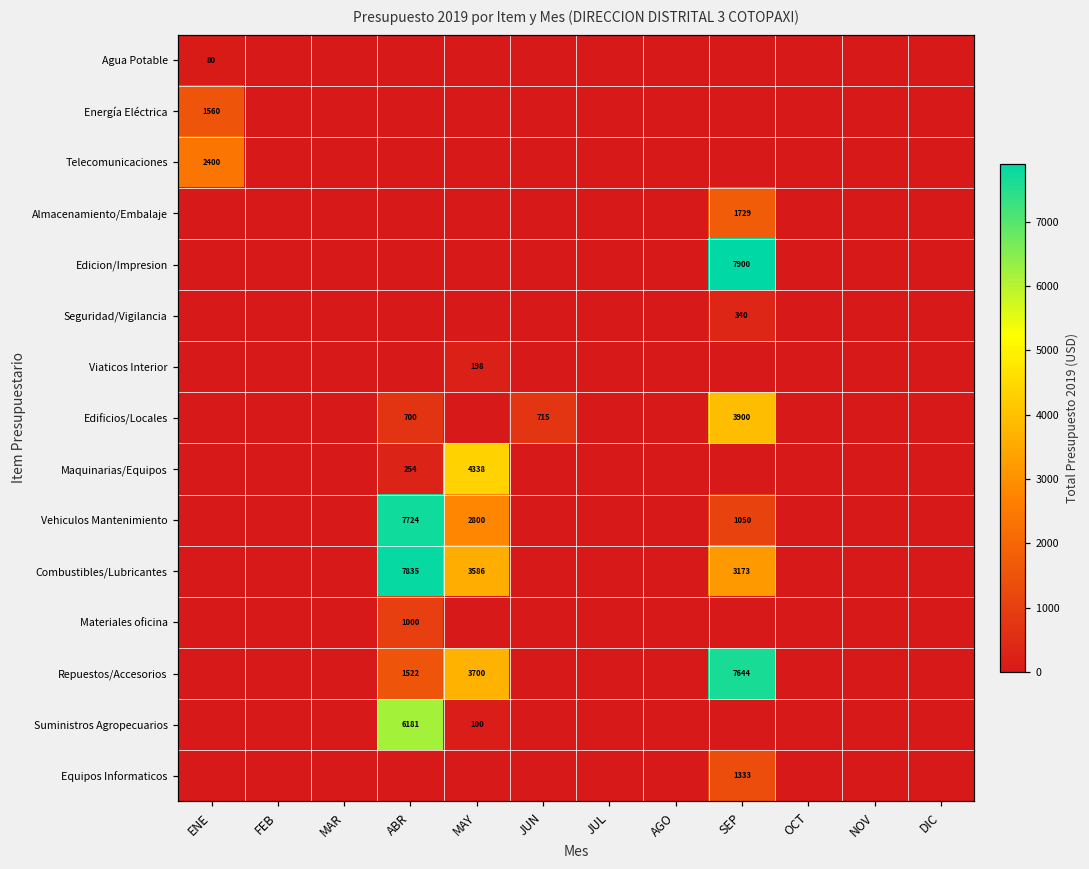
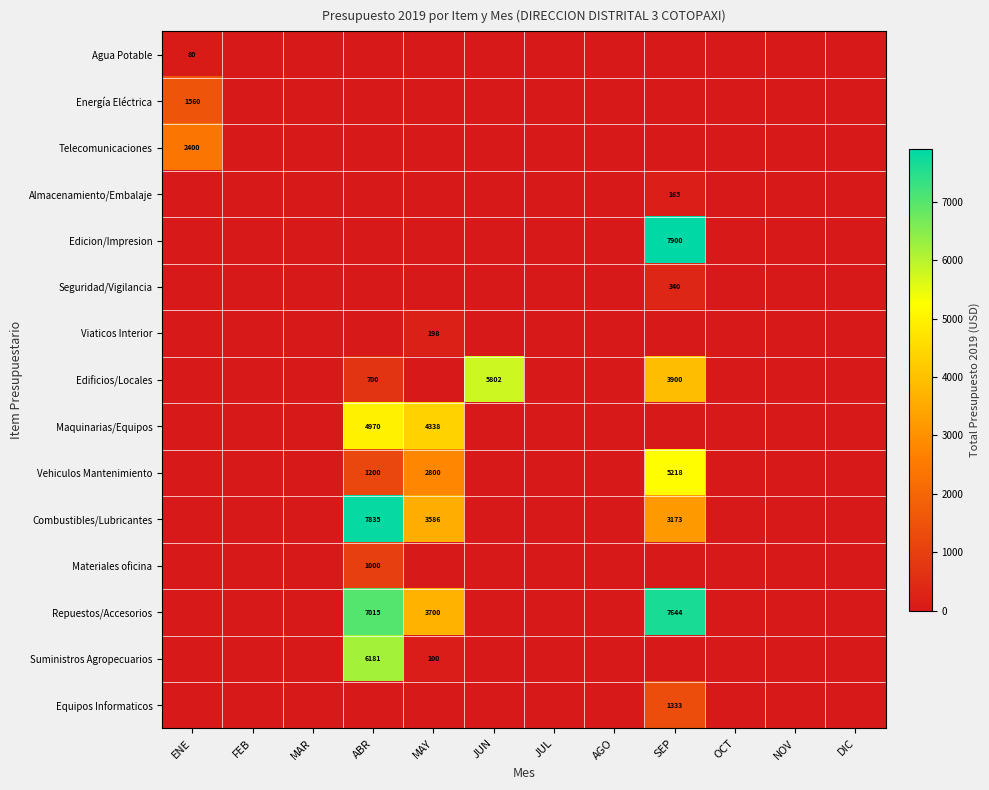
Almacenamiento/Embalaje, SEP: 1729 -> 165
Edificios/Locales, JUN: 715 -> 5802
Maquinarias/Equipos, ABR: 254 -> 4970
Vehiculos Mantenimiento, ABR: 7724 -> 1200
Vehiculos Mantenimiento, SEP: 1050 -> 5218
Repuestos/Accesorios, ABR: 1522 -> 7015
